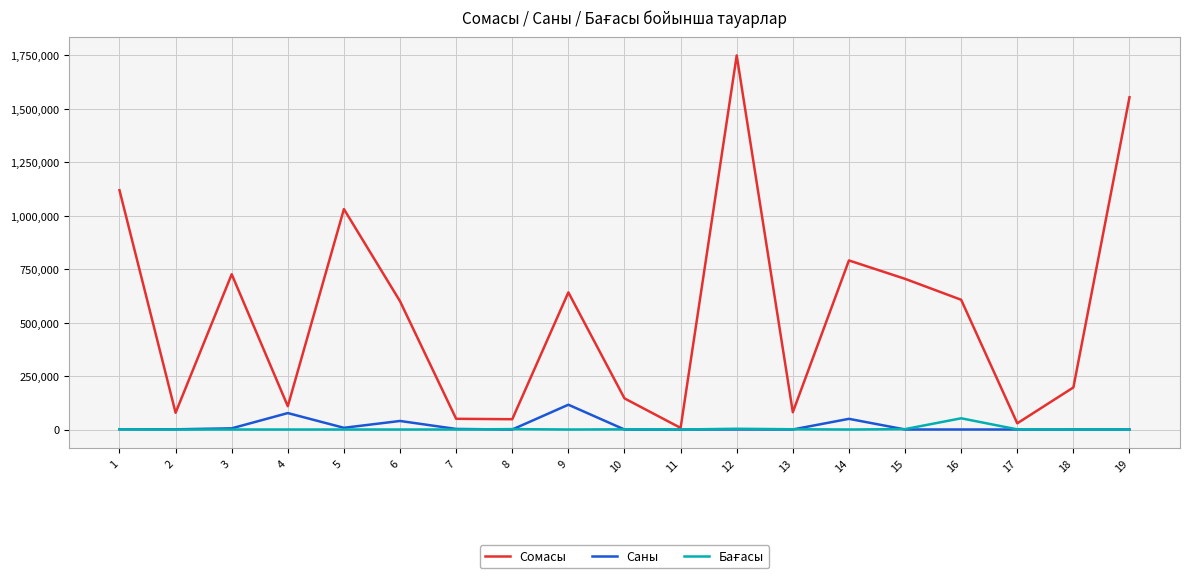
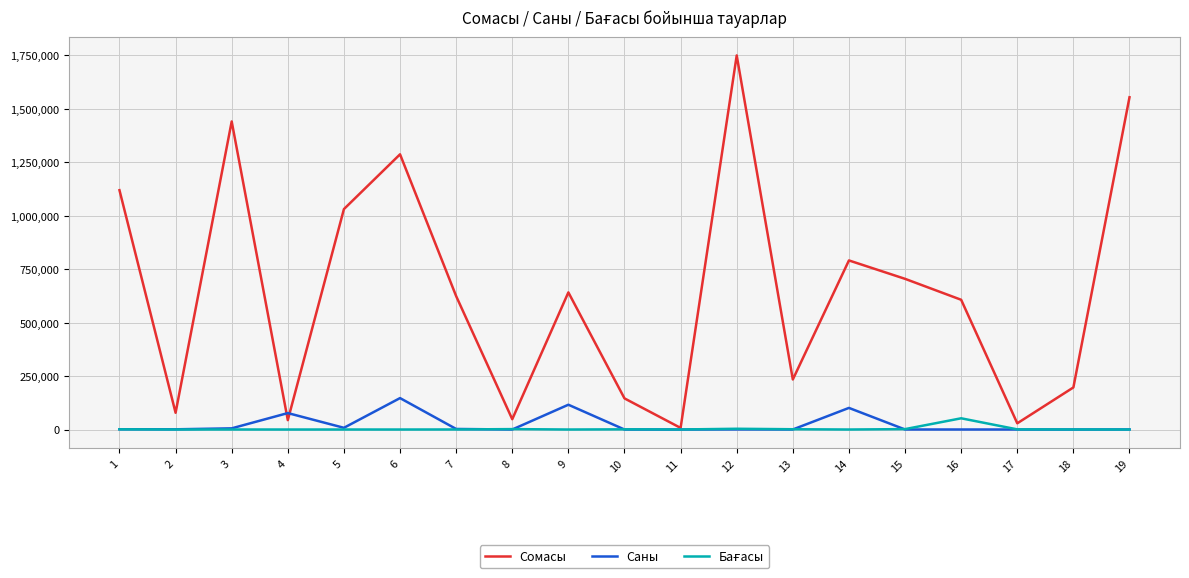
Сомасы, 3: 730,000 -> 1,440,000
Сомасы, 4: 110,000 -> 40,000
Сомасы, 6: 600,000 -> 1,290,000
Саны, 6: 40,000 -> 150,000
Сомасы, 7: 50,000 -> 620,000
Сомасы, 13: 80,000 -> 230,000
Саны, 14: 50,000 -> 100,000
